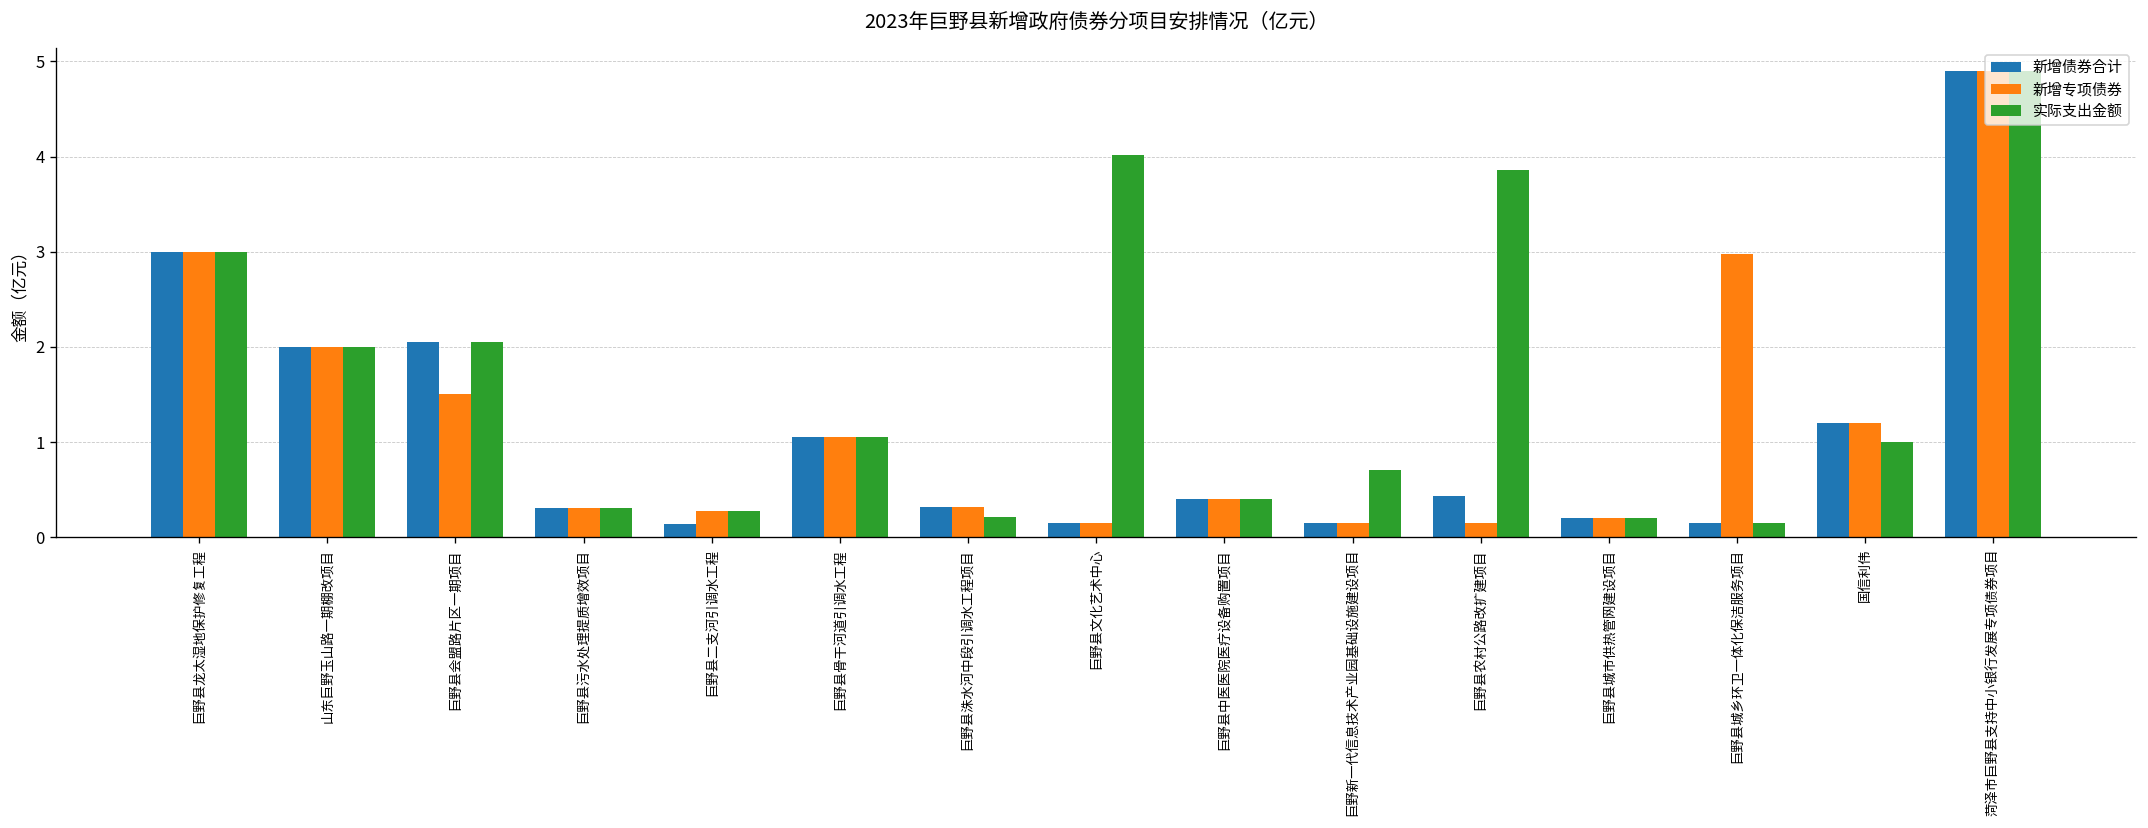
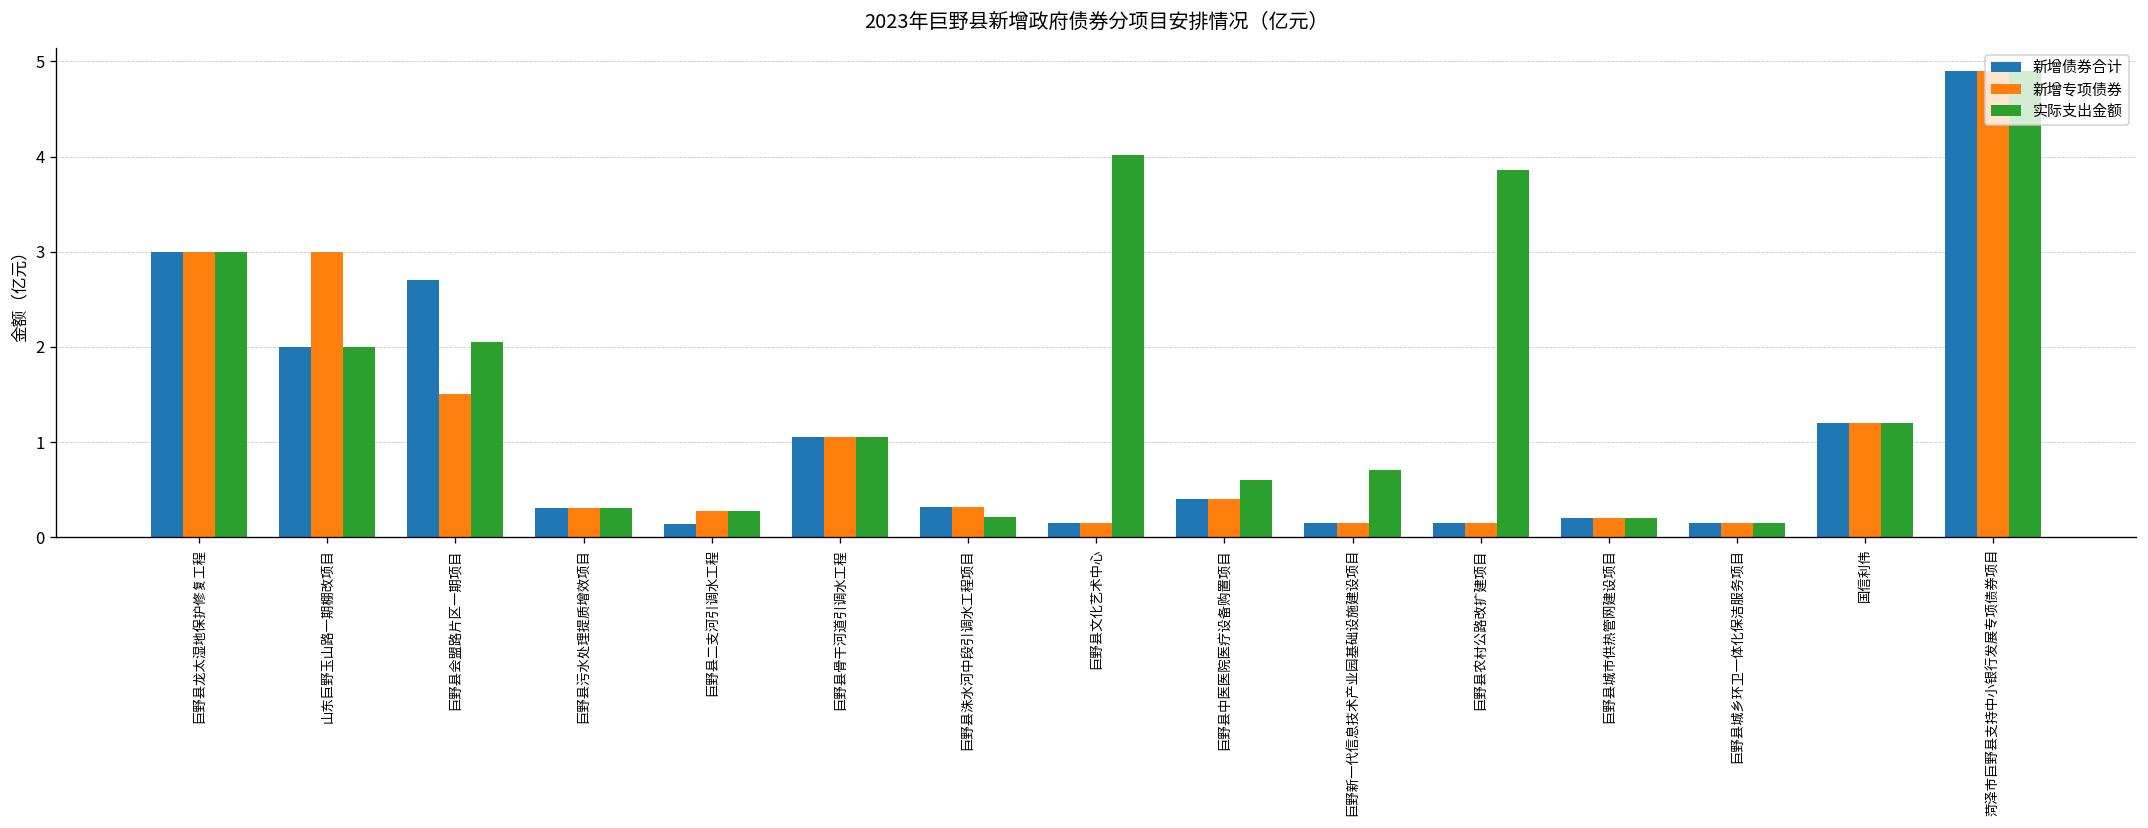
新增专项债券, 山东巨野玉山路一期棚改项目: 2 -> 3
新增债券合计, 巨野县会盟路片区一期项目: 2.1 -> 2.7
实际支出金额, 巨野县中医医院医疗设备购置项目: 0.4 -> 0.6
新增债券合计, 巨野县农村公路改扩建项目: 0.4 -> 0.2
新增专项债券, 巨野县城乡环卫一体化保洁服务项目: 3.0 -> 0.2
实际支出金额, 国信利伟: 1.0 -> 1.2
